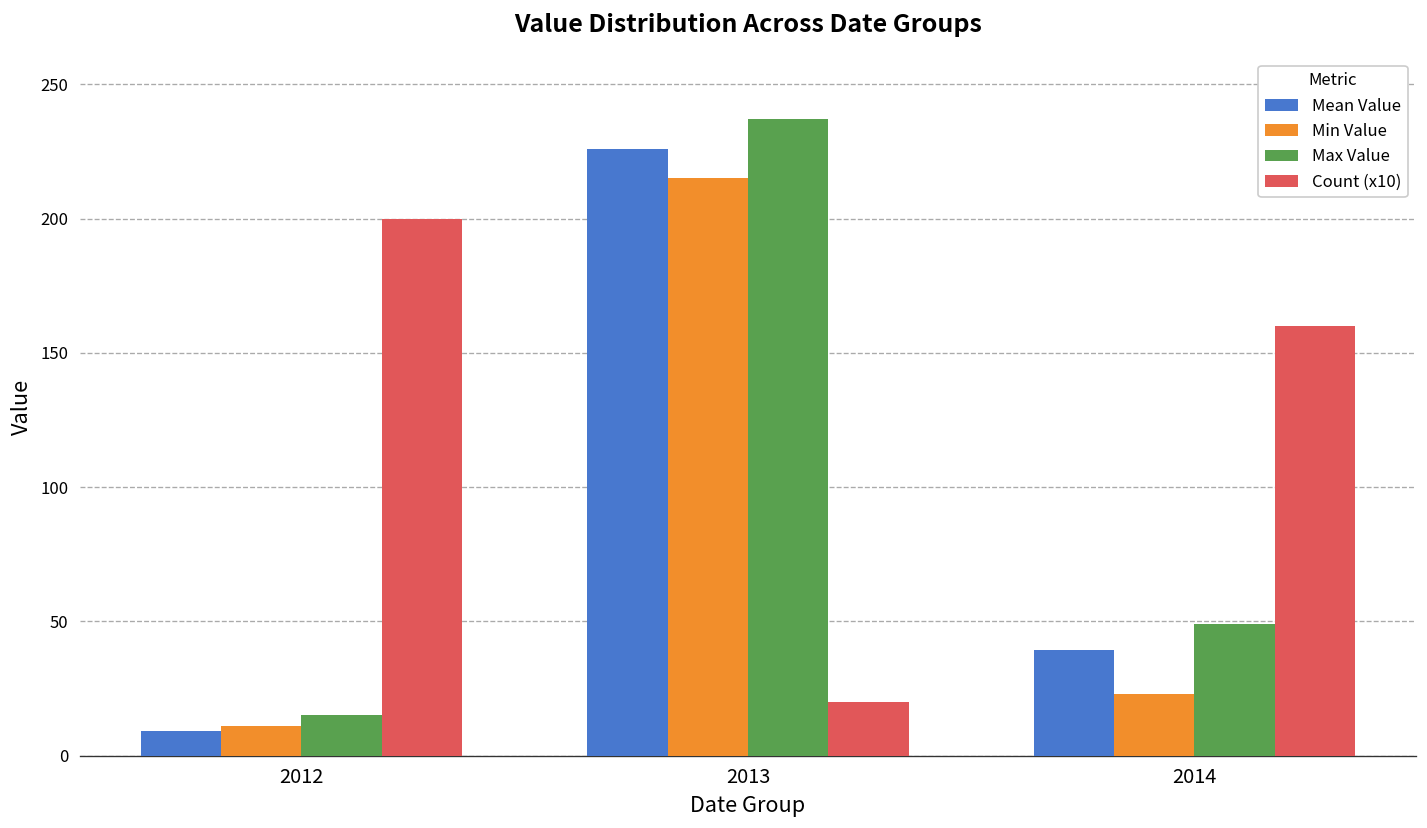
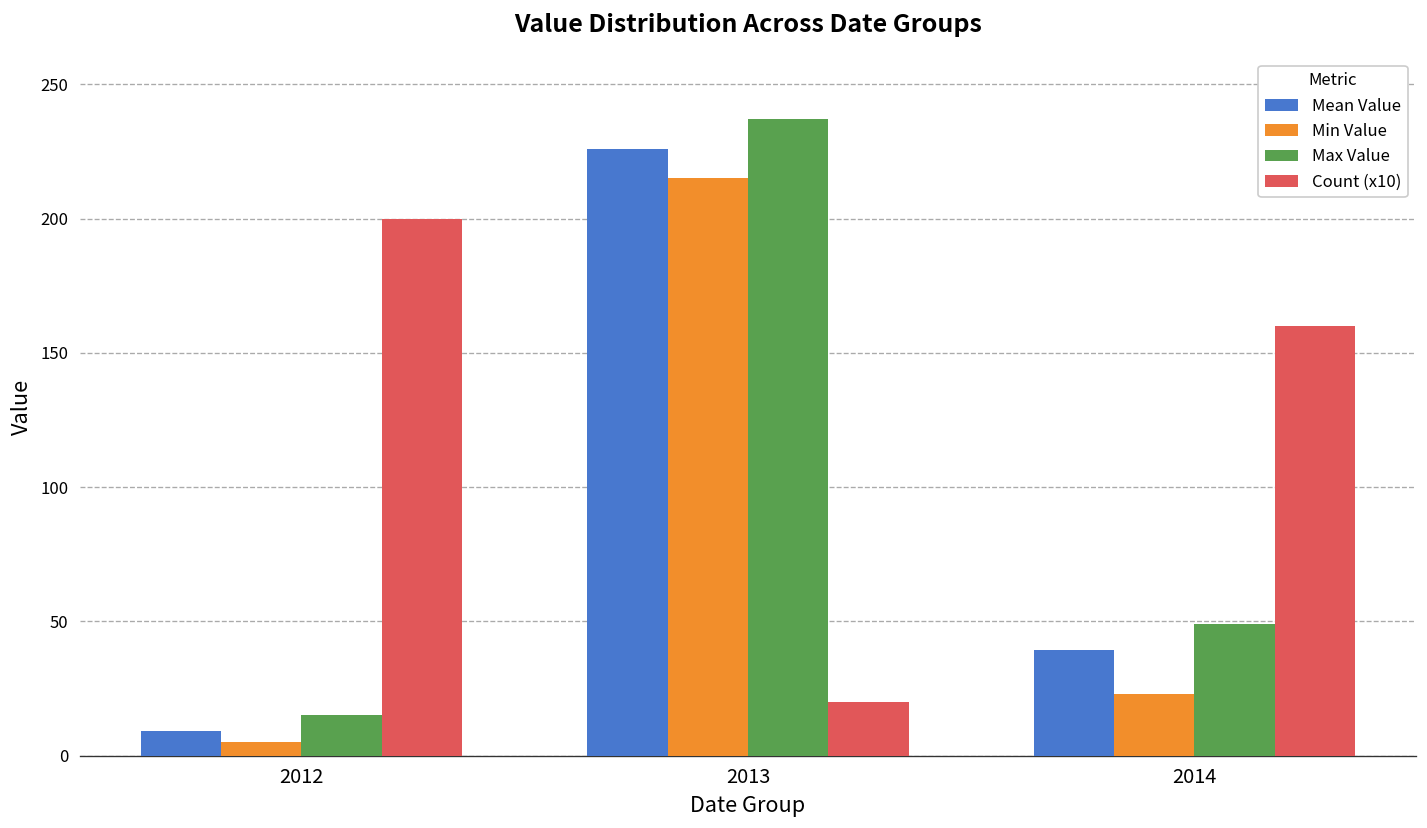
Min Value, 2012: 11 -> 5
